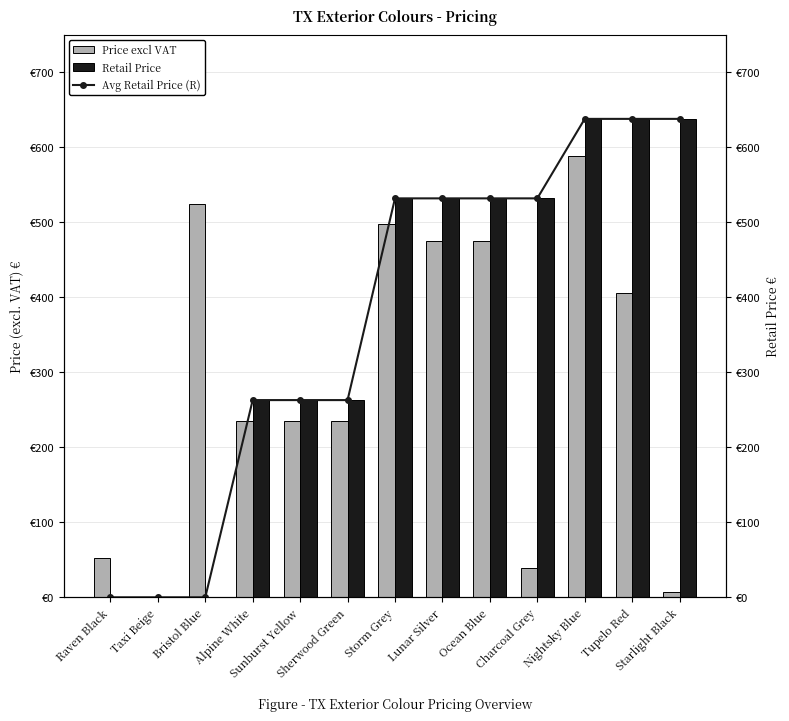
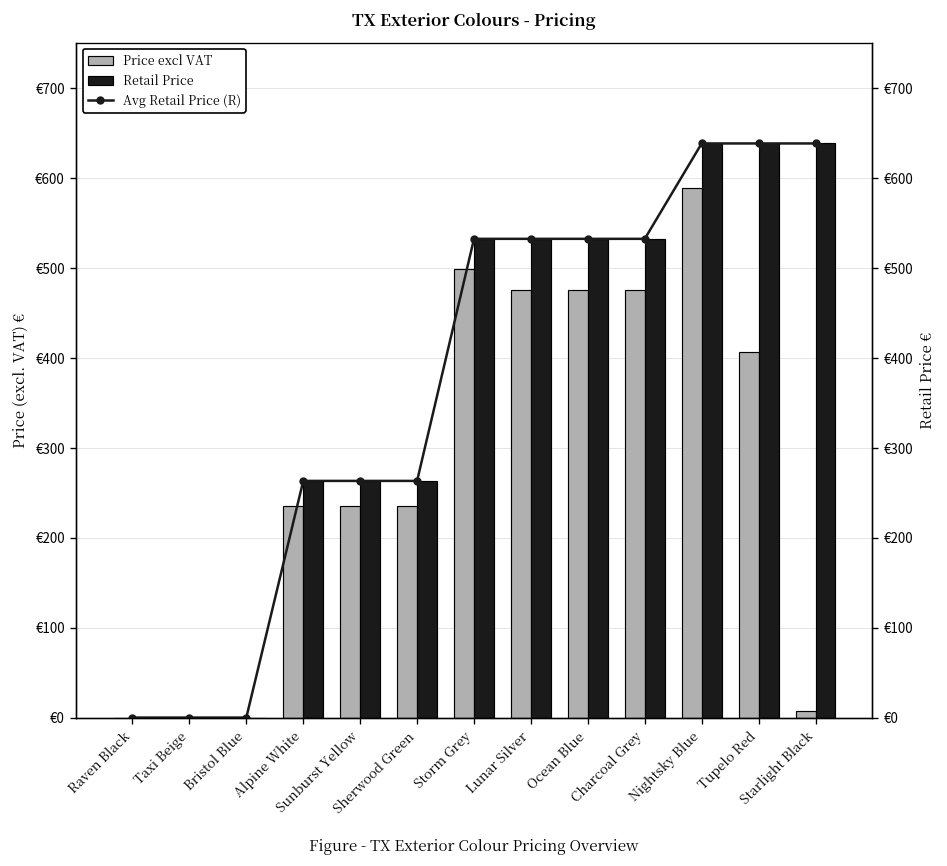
Price excl VAT, Raven Black: €50 -> €0
Price excl VAT, Bristol Blue: €530 -> €0
Price excl VAT, Charcoal Grey: €40 -> €480
